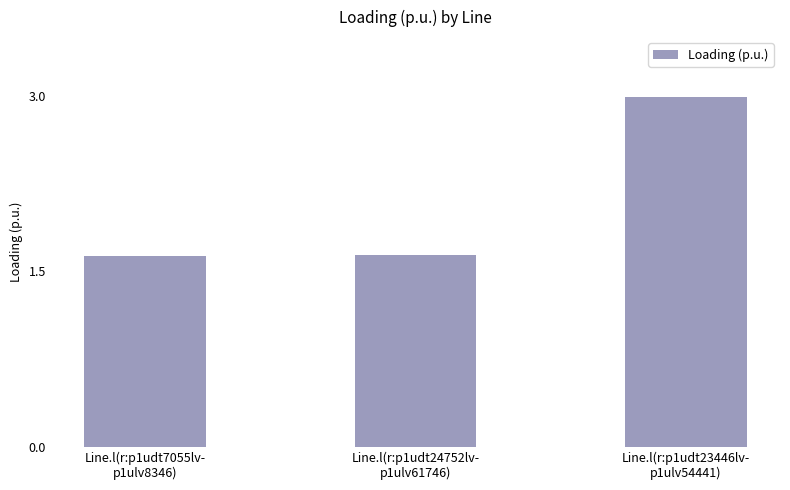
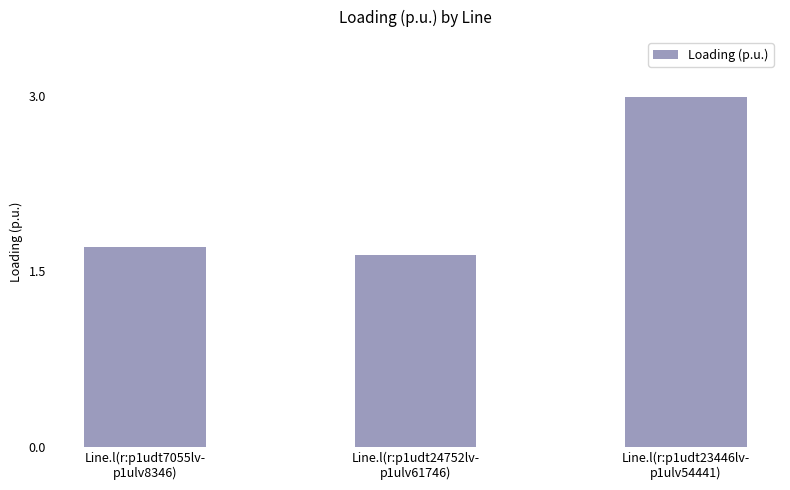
Line.l(r:p1udt7055lv- p1ulv8346): 1.63 -> 1.70
